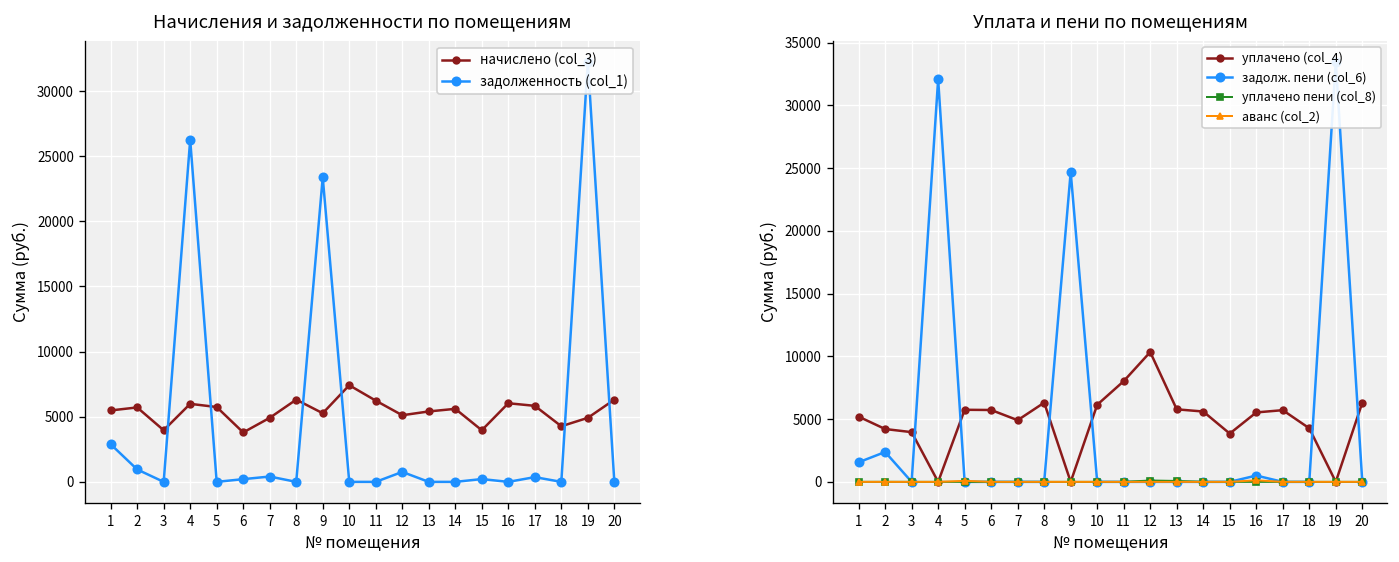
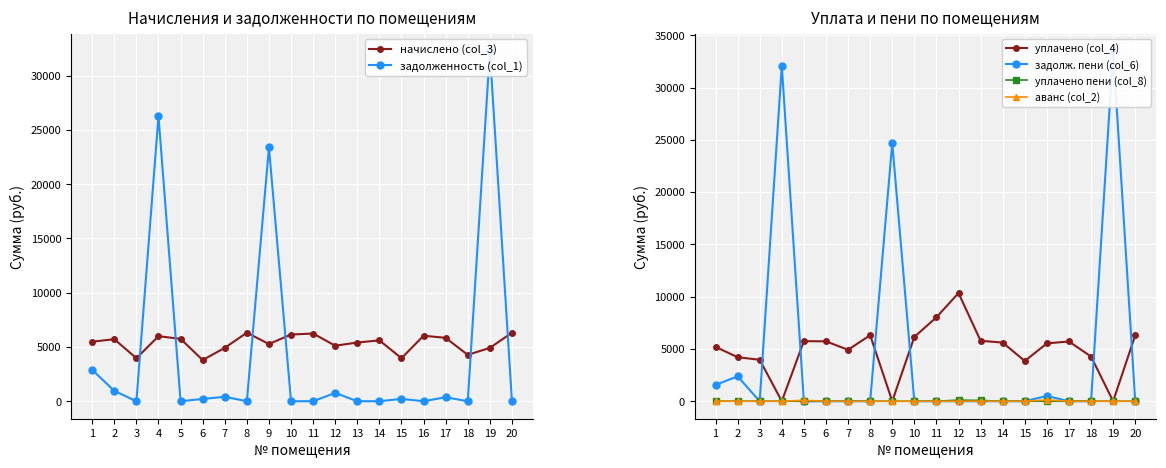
Начисления и задолженности по помещениям, начислено (col_3), 10: 7400 -> 6100
